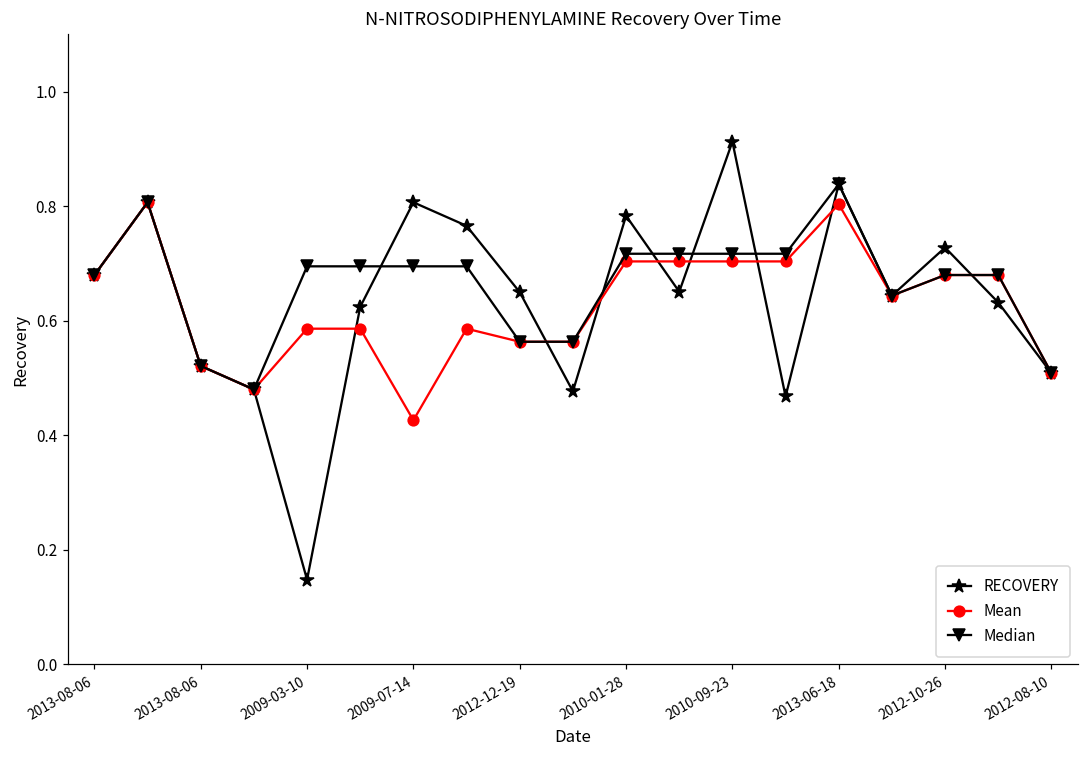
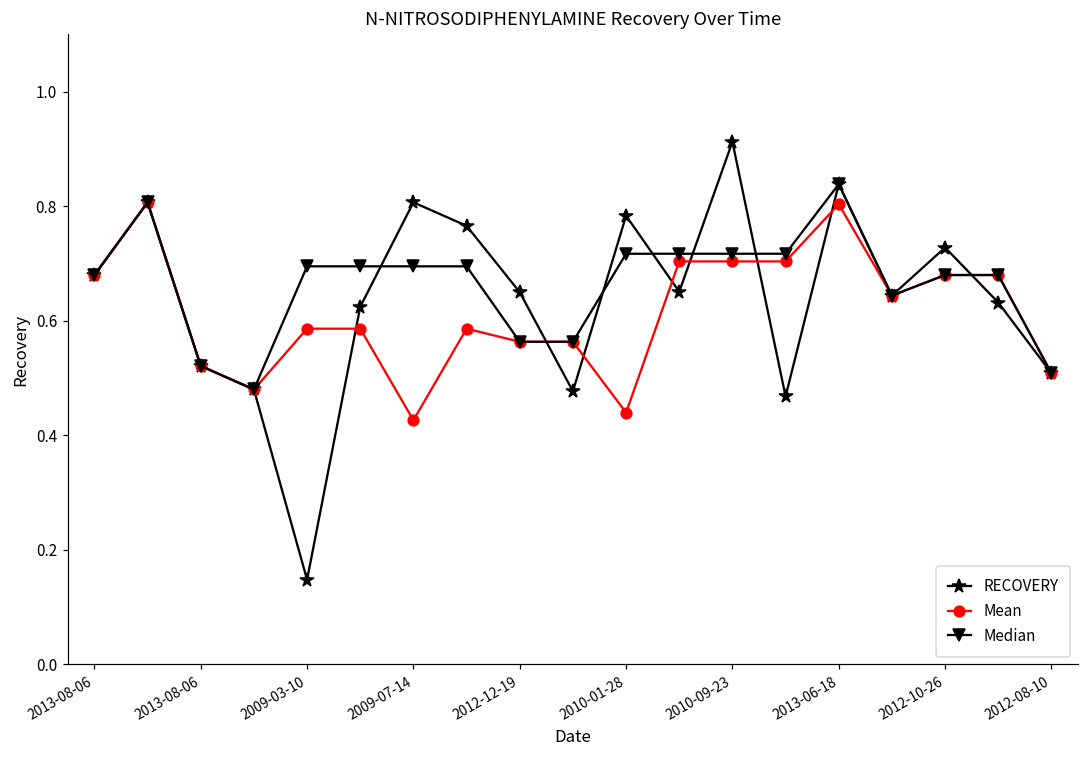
Mean, 2010-01-28: 0.70 -> 0.44
